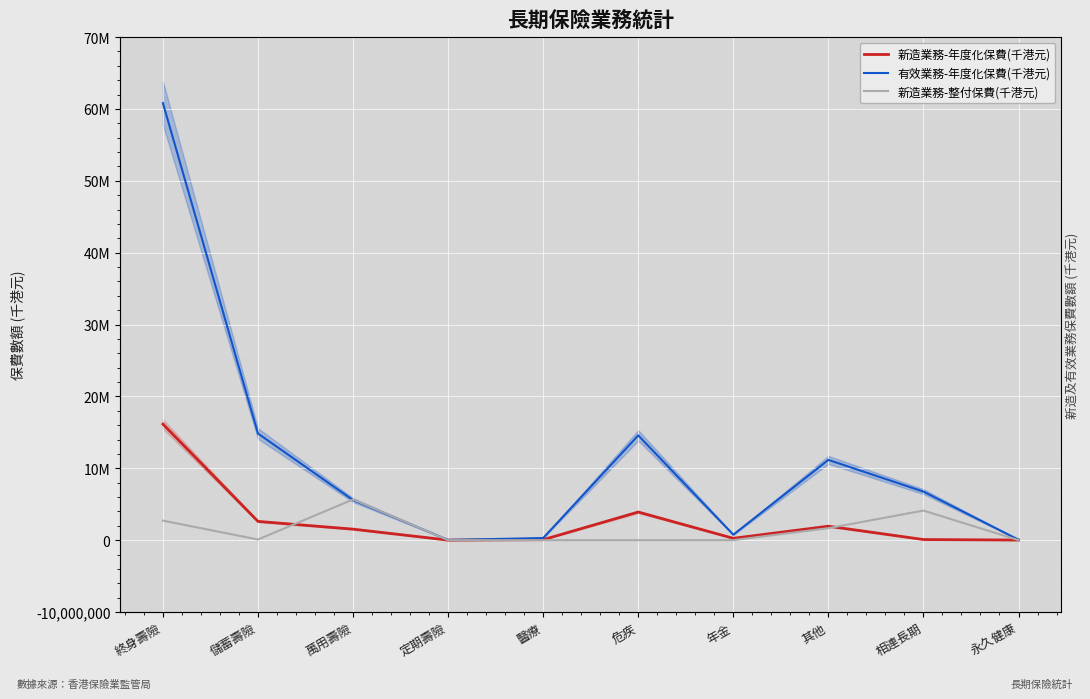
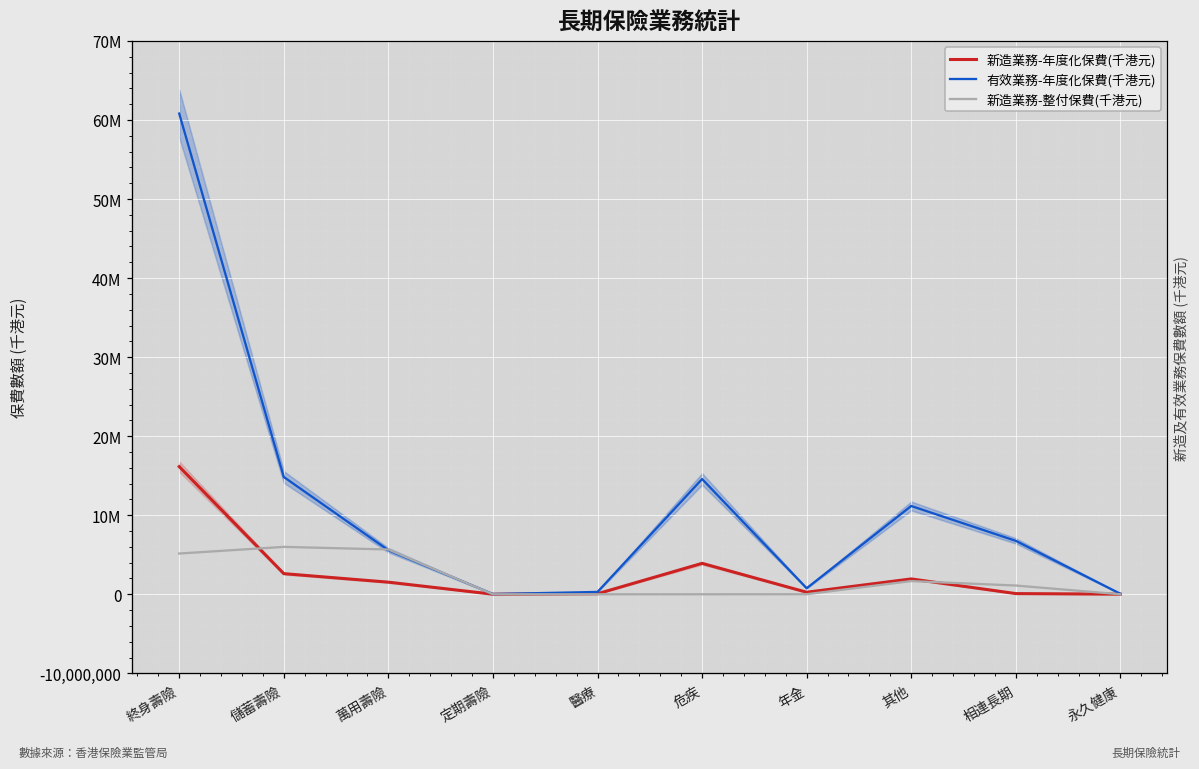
新造業務-整付保費(千港元), 終身壽險: 3,000,000 -> 5,000,000
新造業務-整付保費(千港元), 儲蓄壽險: 0 -> 6,000,000
新造業務-整付保費(千港元), 相連長期: 4,000,000 -> 1,000,000
